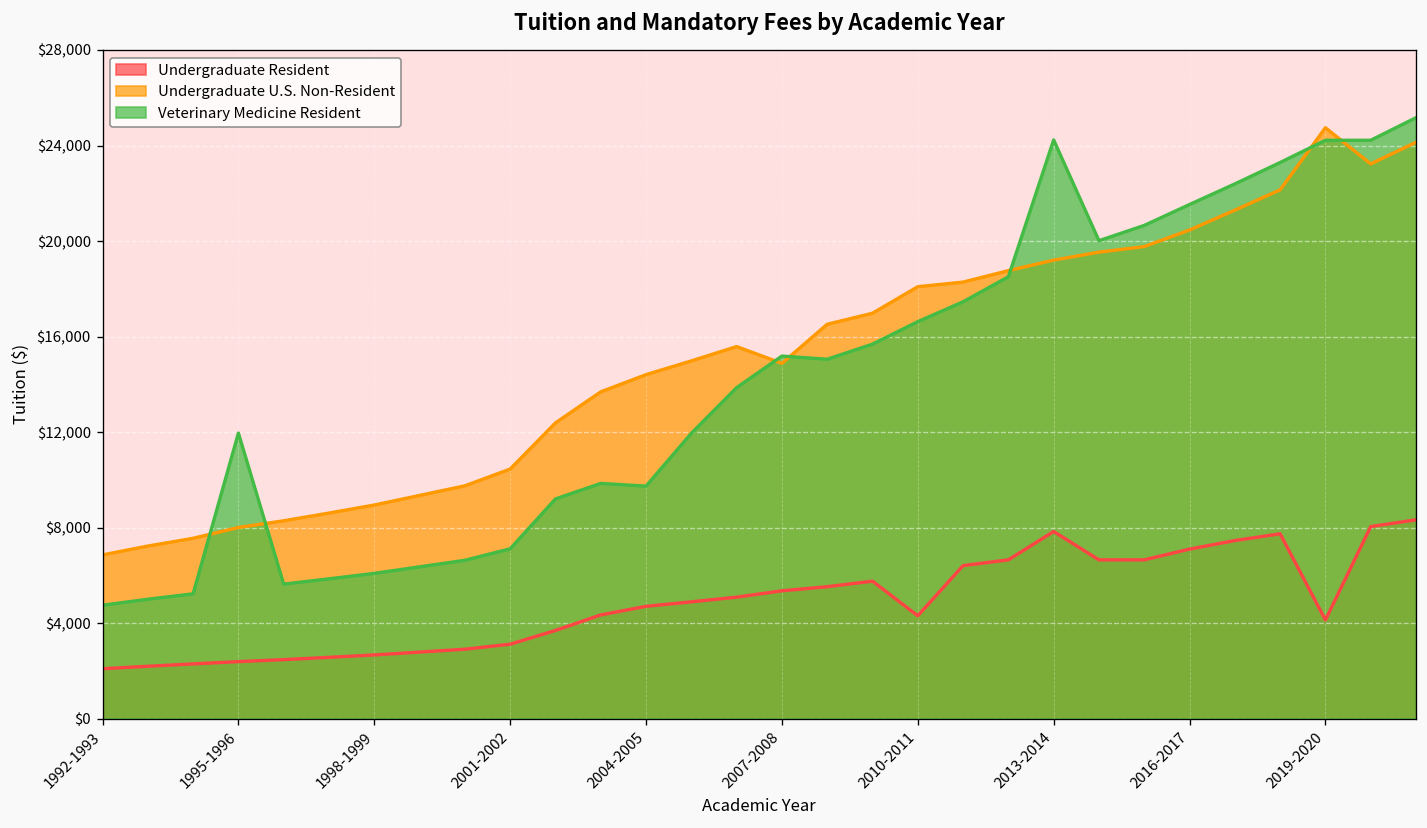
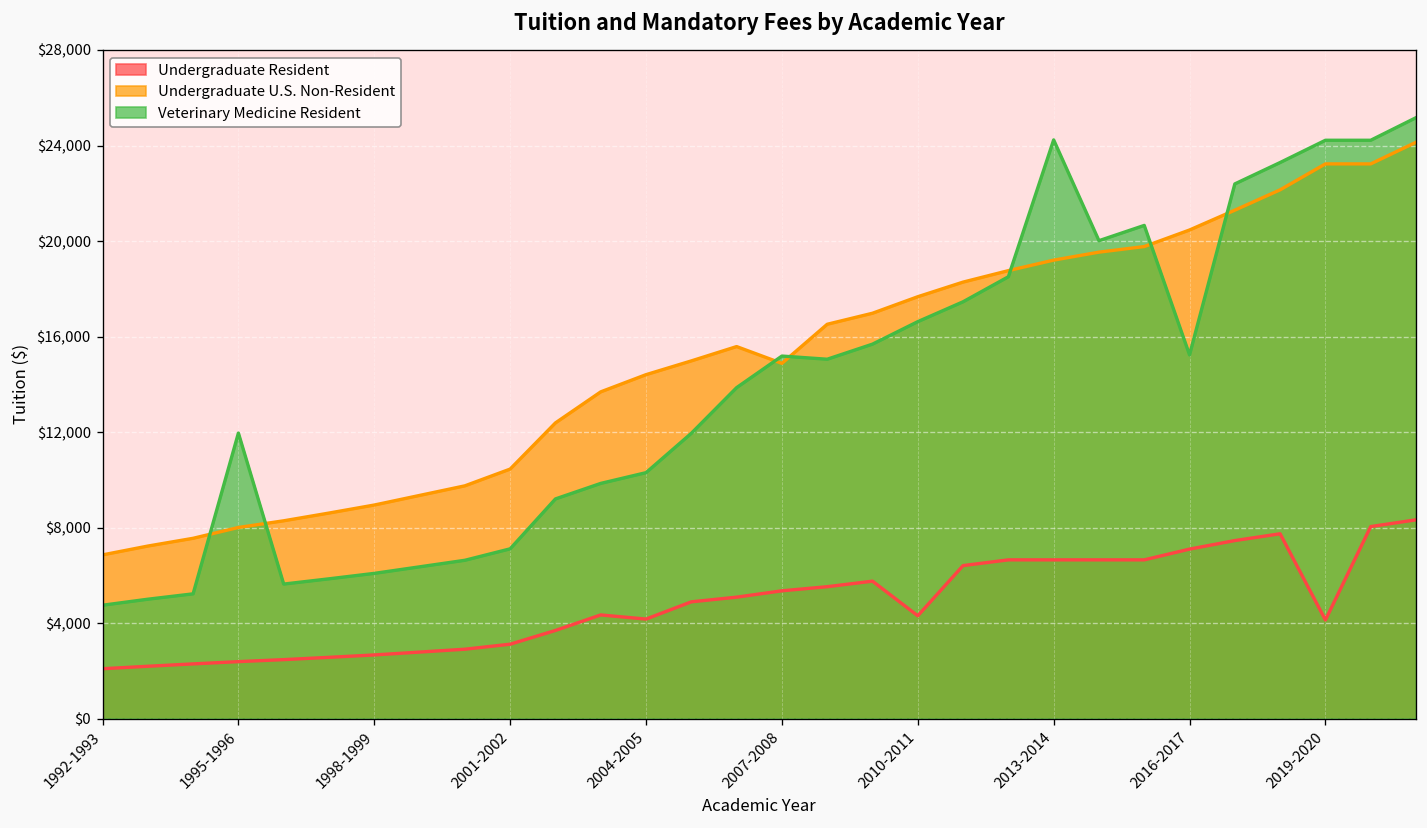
Undergraduate Resident, 2004-2005: $4,700 -> $4,200
Veterinary Medicine Resident, 2004-2005: $9,700 -> $10,300
Undergraduate U.S. Non-Resident, 2010-2011: $18,100 -> $17,700
Undergraduate Resident, 2013-2014: $7,800 -> $6,600
Veterinary Medicine Resident, 2016-2017: $21,500 -> $15,200
Undergraduate U.S. Non-Resident, 2019-2020: $24,700 -> $23,200
